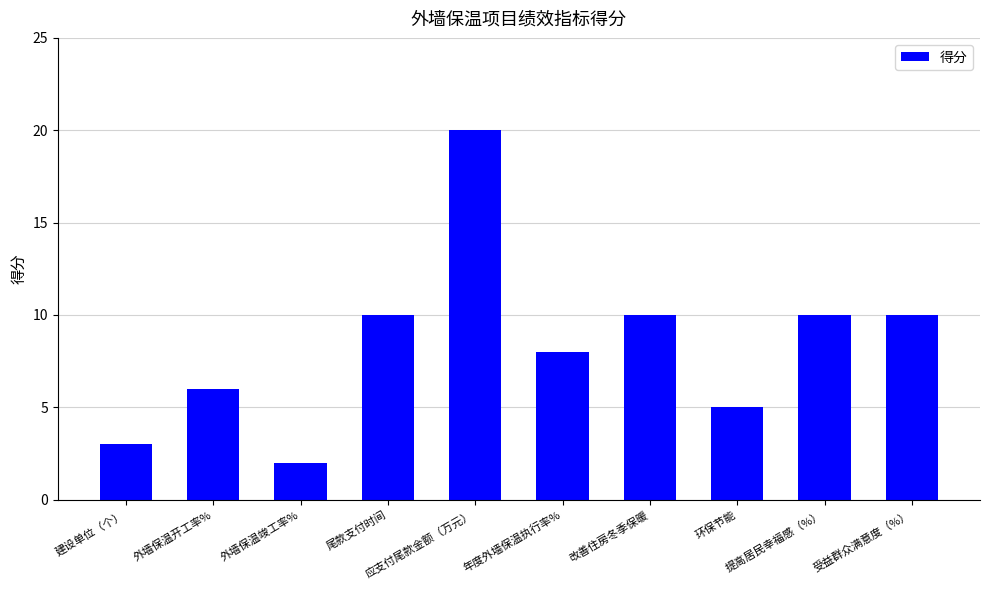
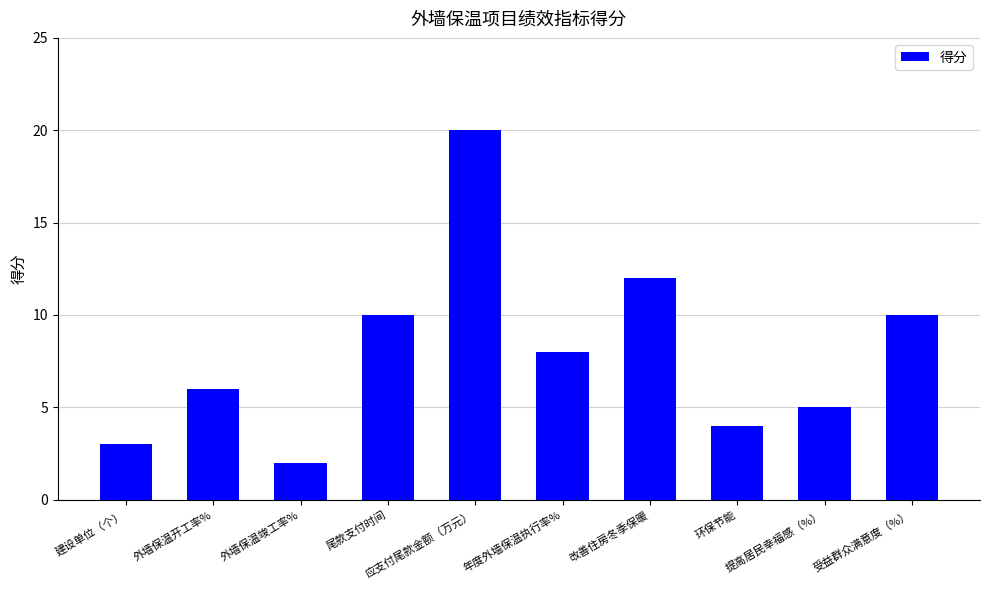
改善住房冬季保暖: 10 -> 12
环保节能: 5 -> 4
提高居民幸福感（%）: 10 -> 5
